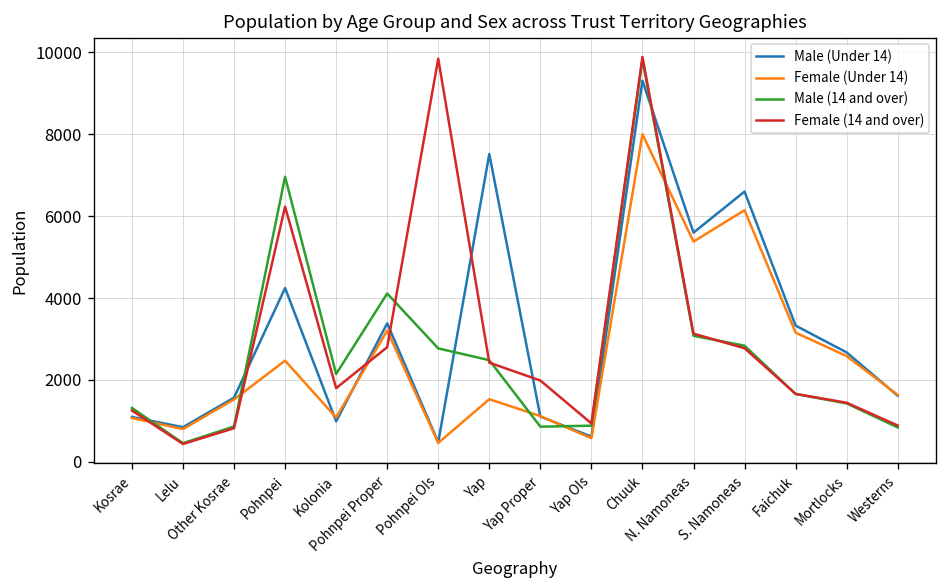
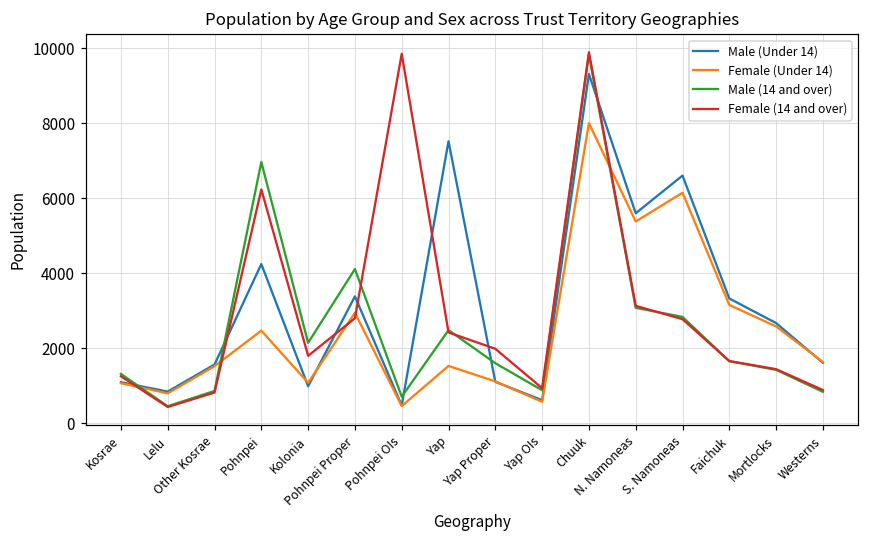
Female (Under 14), Pohnpei Proper: 3200 -> 2900
Male (14 and over), Pohnpei OIs: 2800 -> 700
Male (14 and over), Yap Proper: 900 -> 1600
